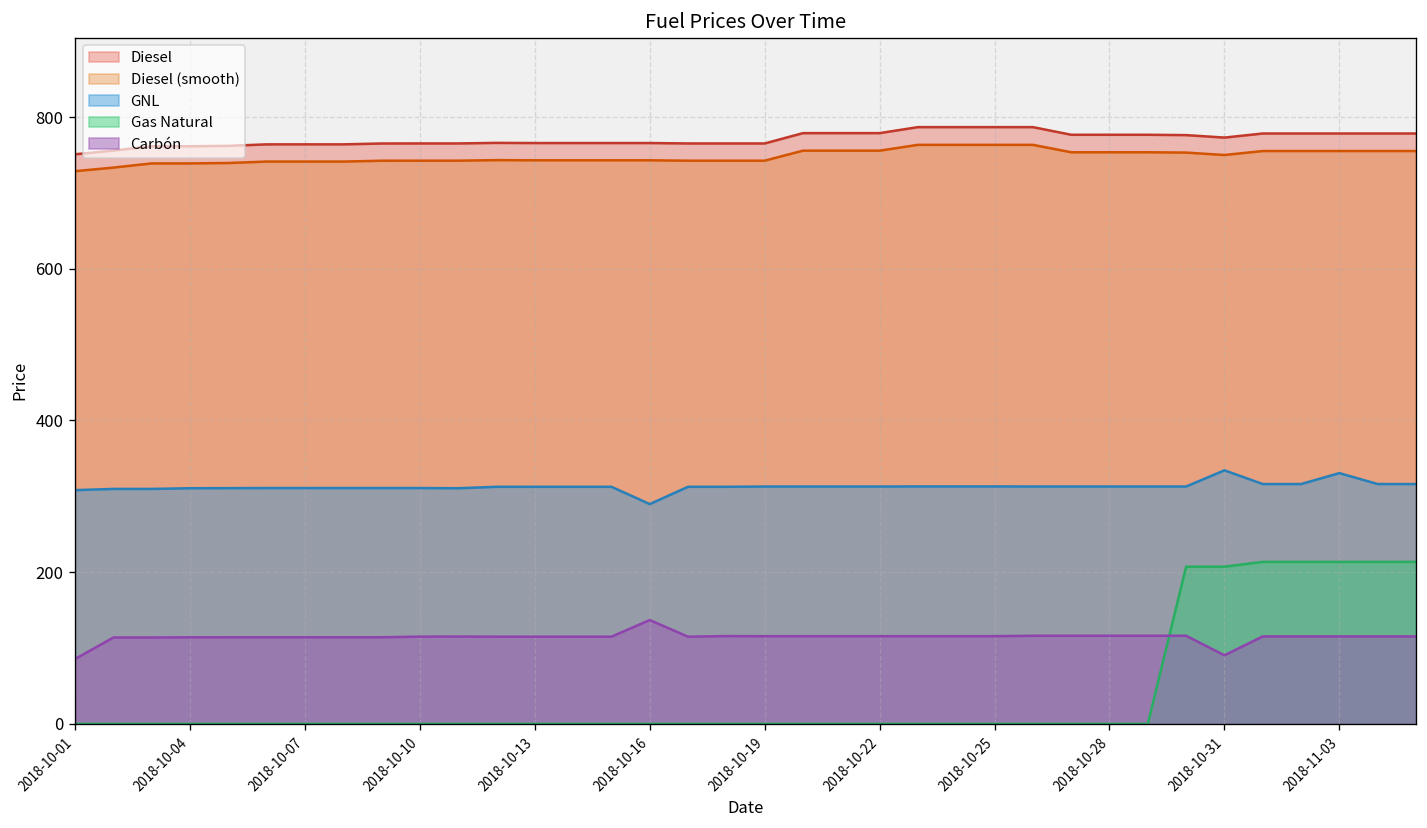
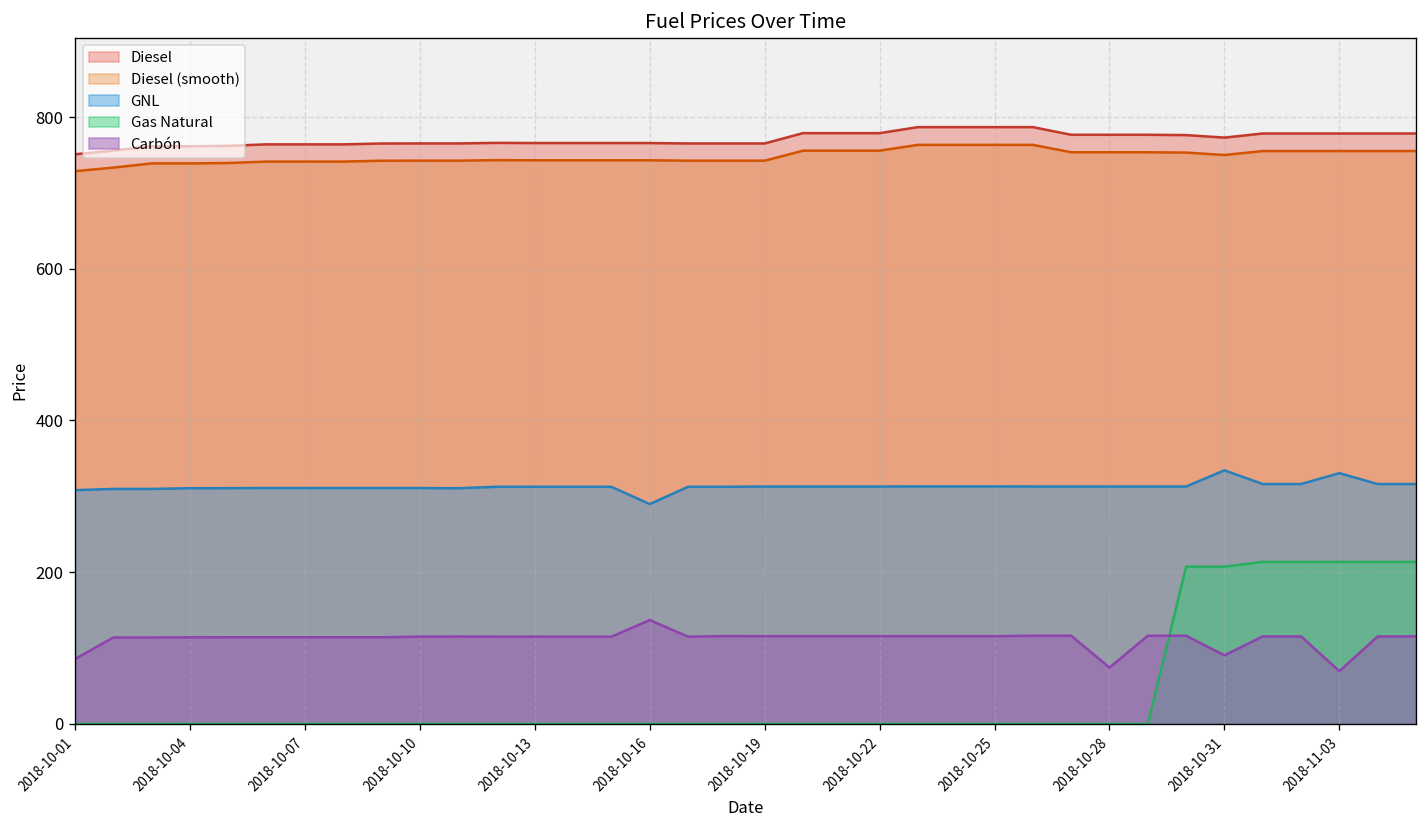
Carbón, 2018-10-28: 120 -> 70
Carbón, 2018-11-03: 120 -> 70
